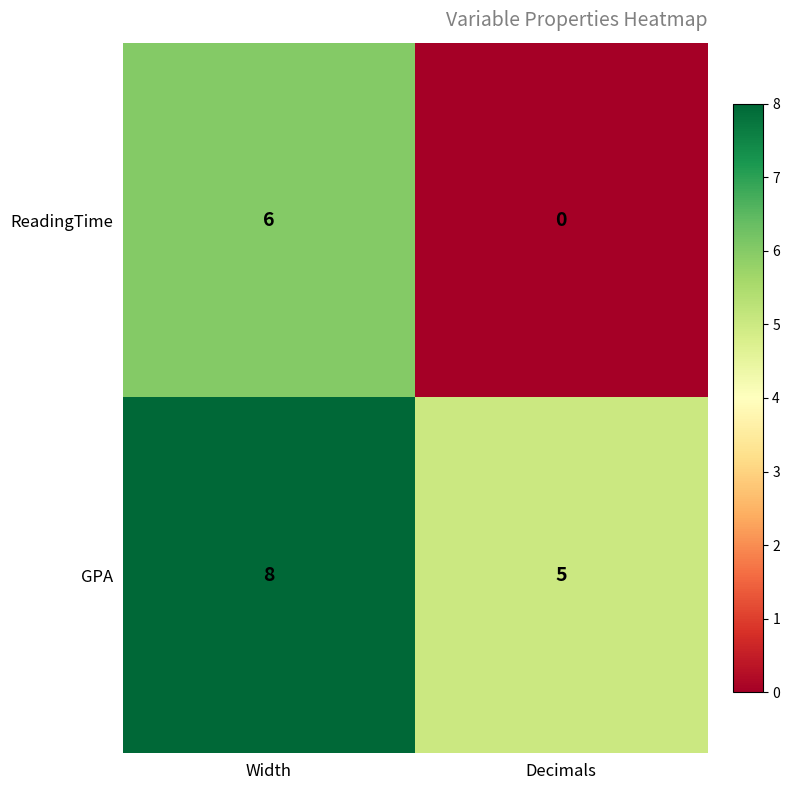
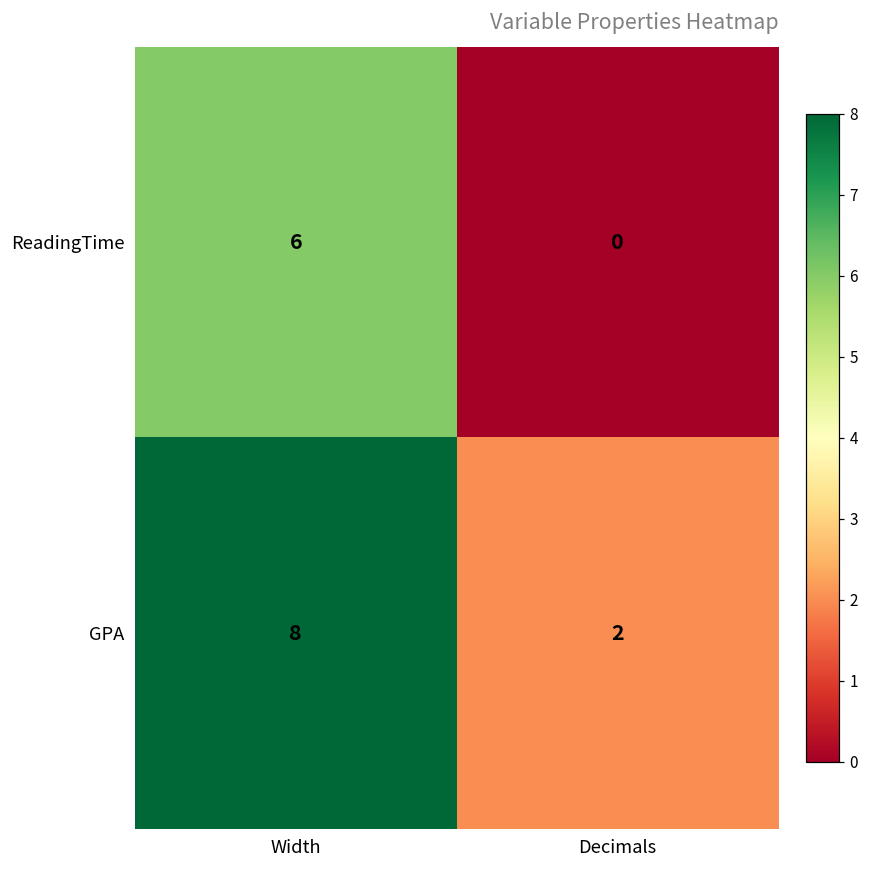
GPA, Decimals: 5 -> 2
